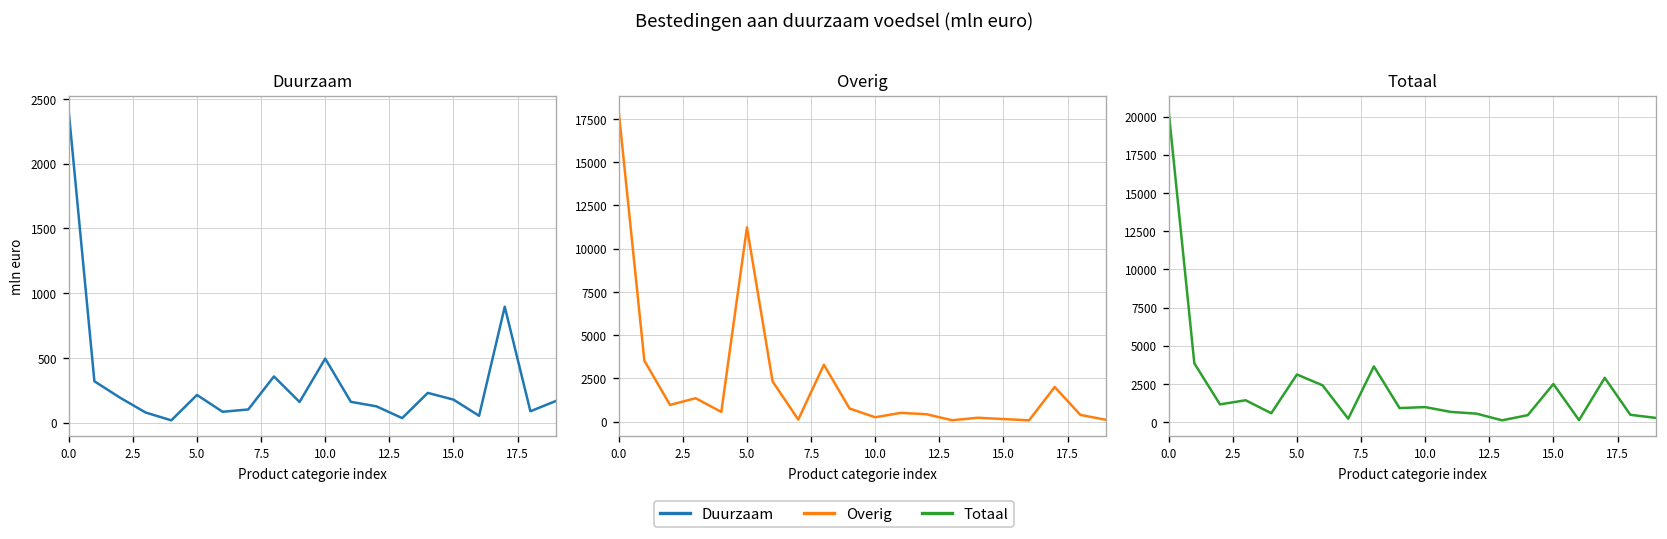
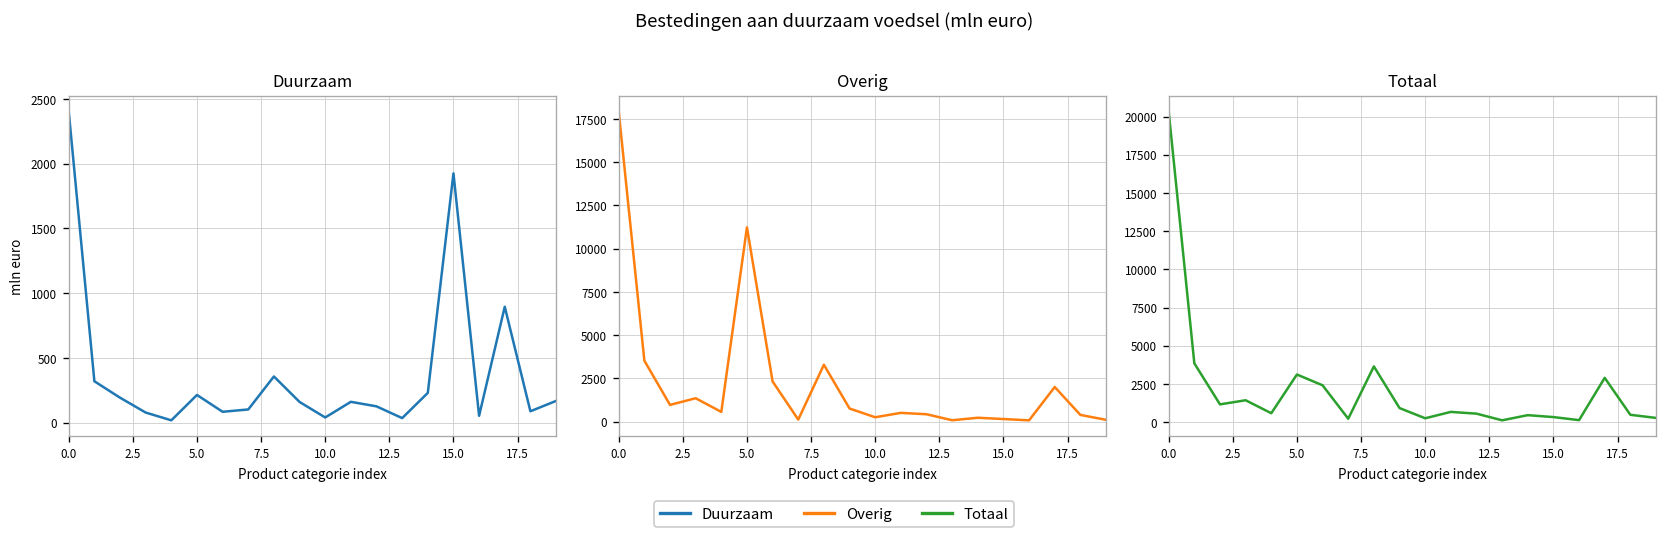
Duurzaam, 10.0: 490 -> 40
Duurzaam, 15.0: 180 -> 1930
Totaal, 10.0: 1000 -> 200
Totaal, 15.0: 2500 -> 300
